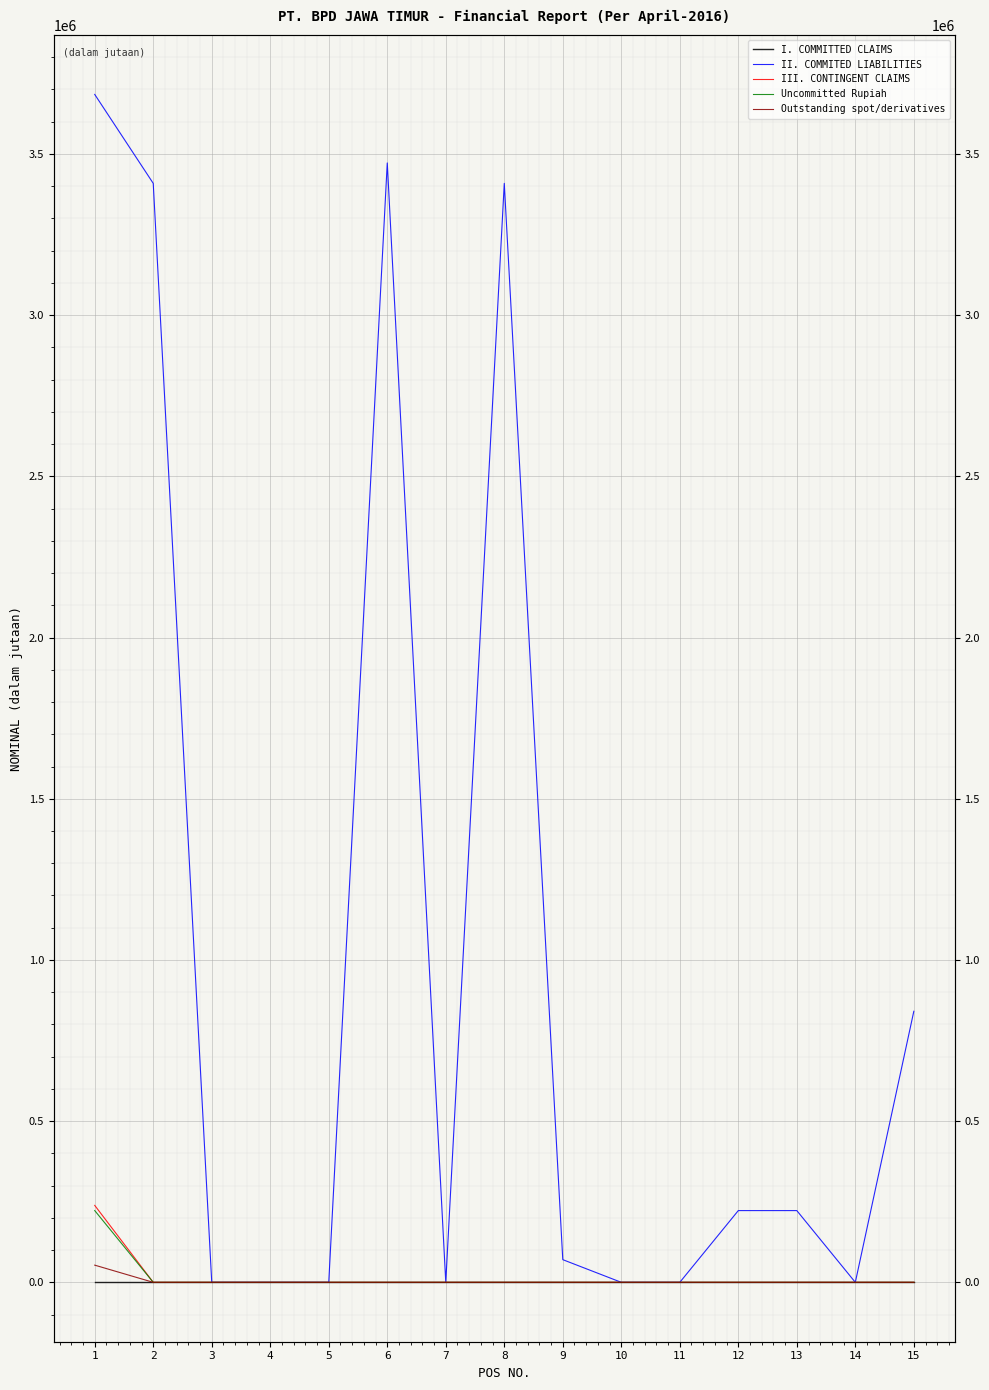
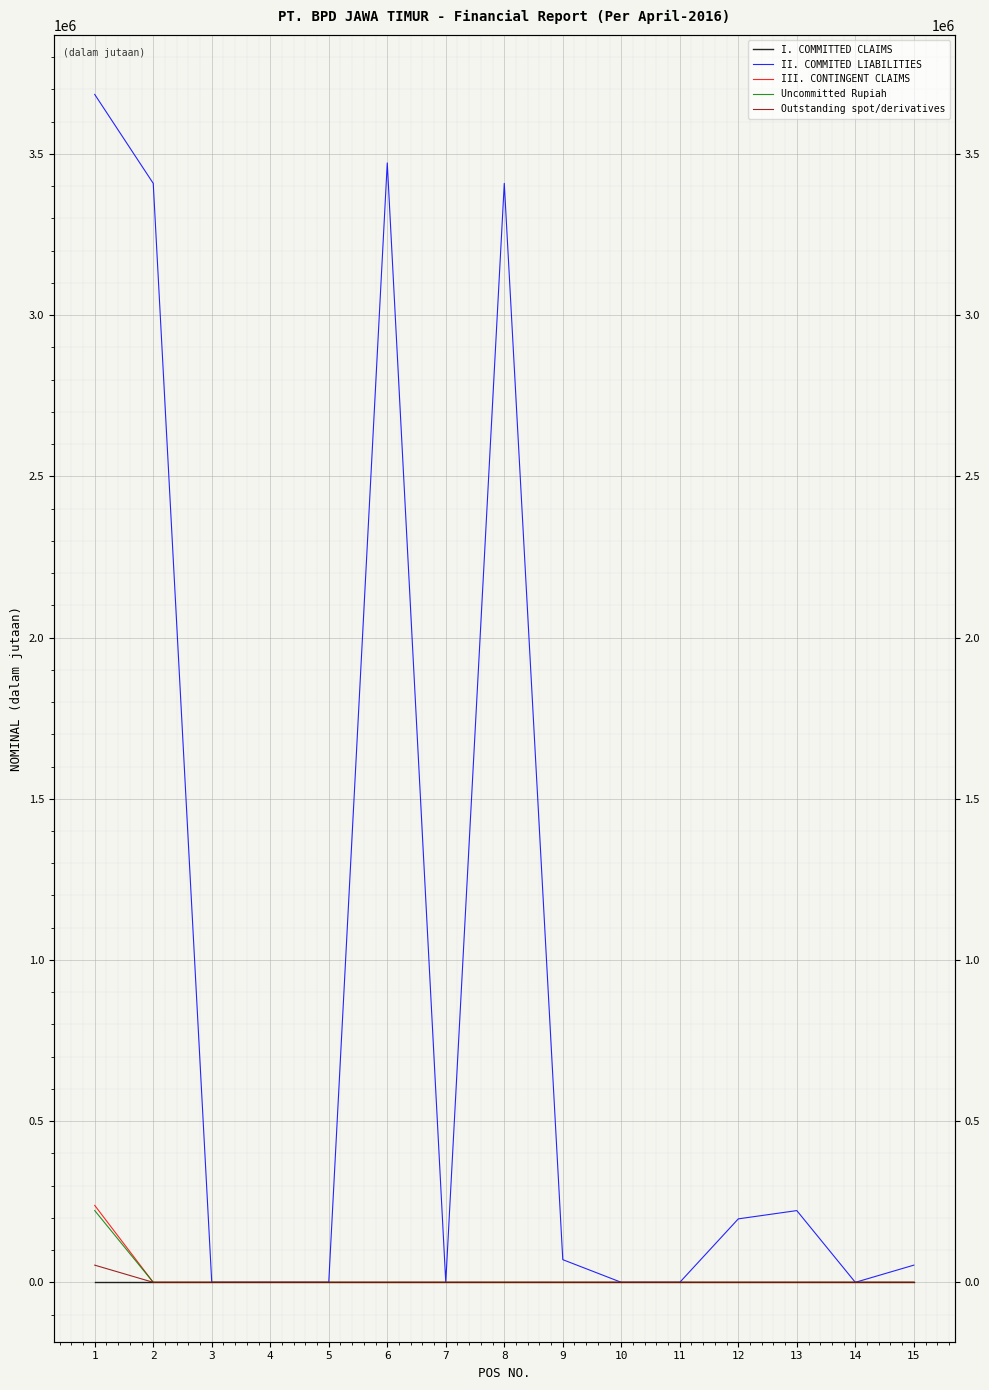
II. COMMITED LIABILITIES, 12: 220000 -> 200000
II. COMMITED LIABILITIES, 15: 840000 -> 50000
